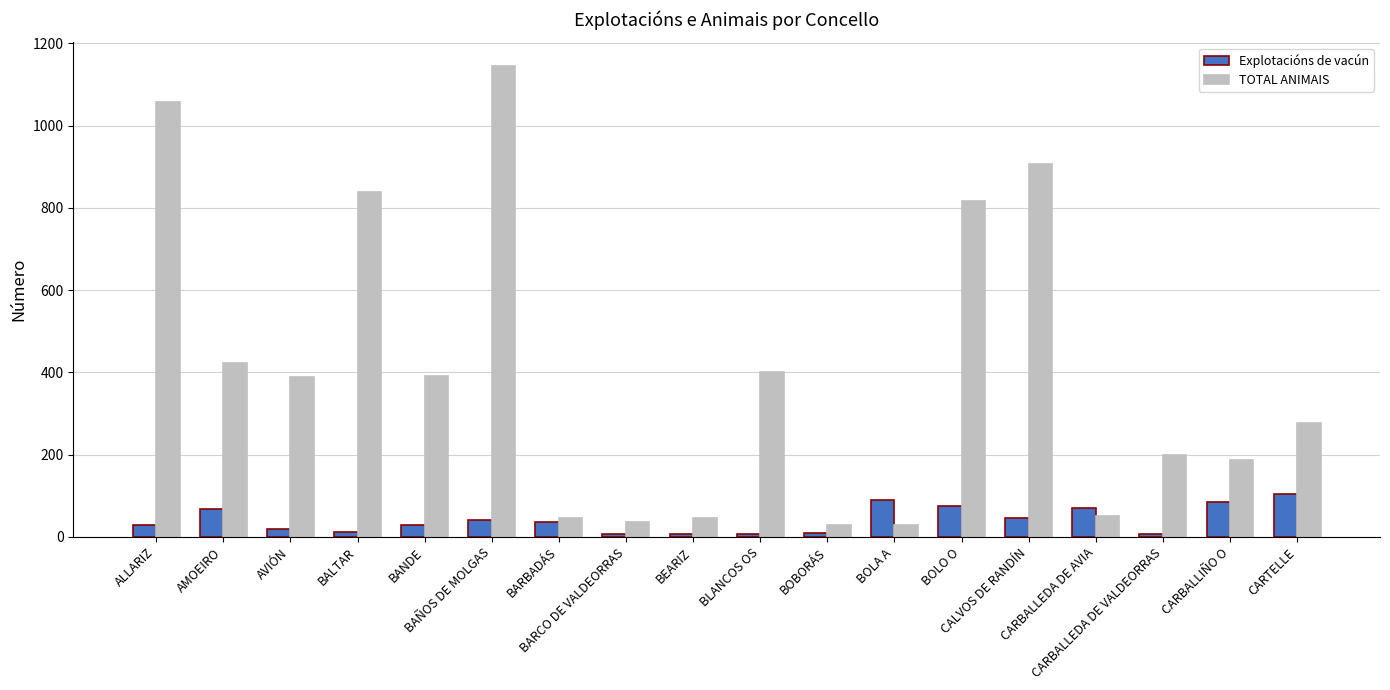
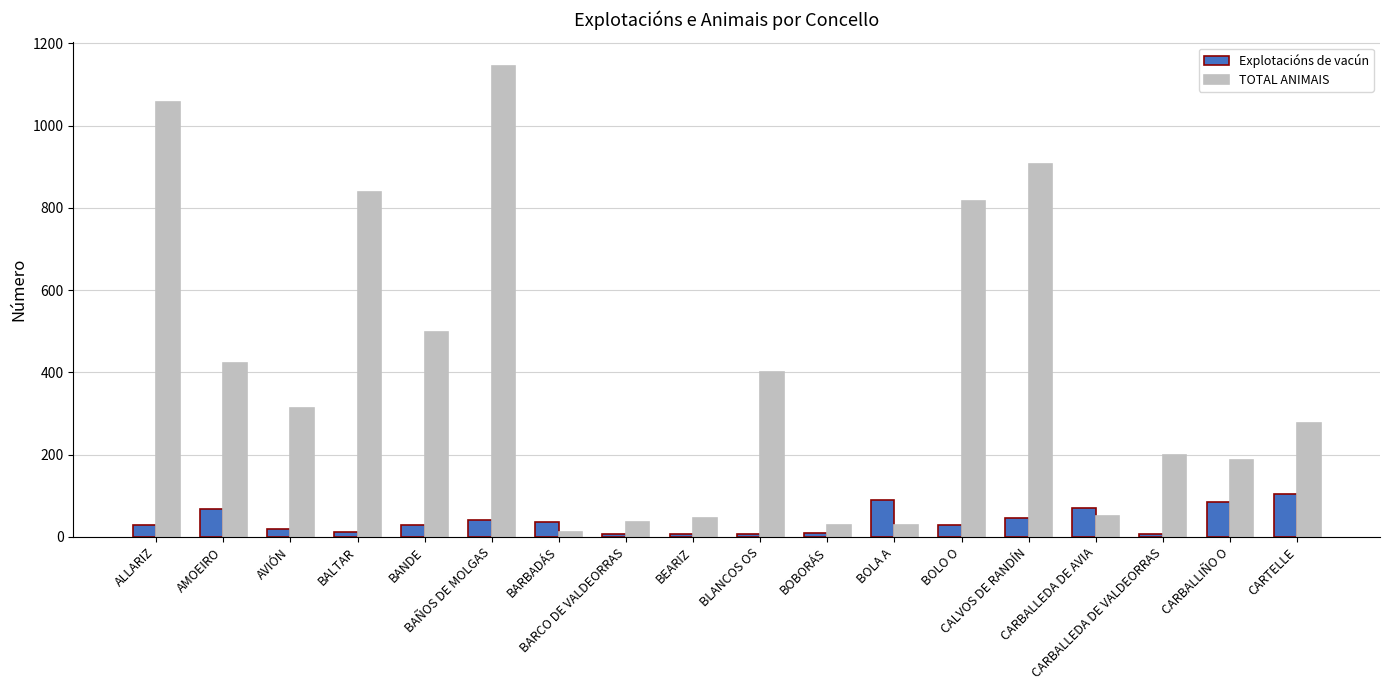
TOTAL ANIMAIS, AVIÓN: 390 -> 310
TOTAL ANIMAIS, BANDE: 390 -> 500
TOTAL ANIMAIS, BARBADÁS: 50 -> 10
Explotacións de vacún, BOLO O: 80 -> 30
